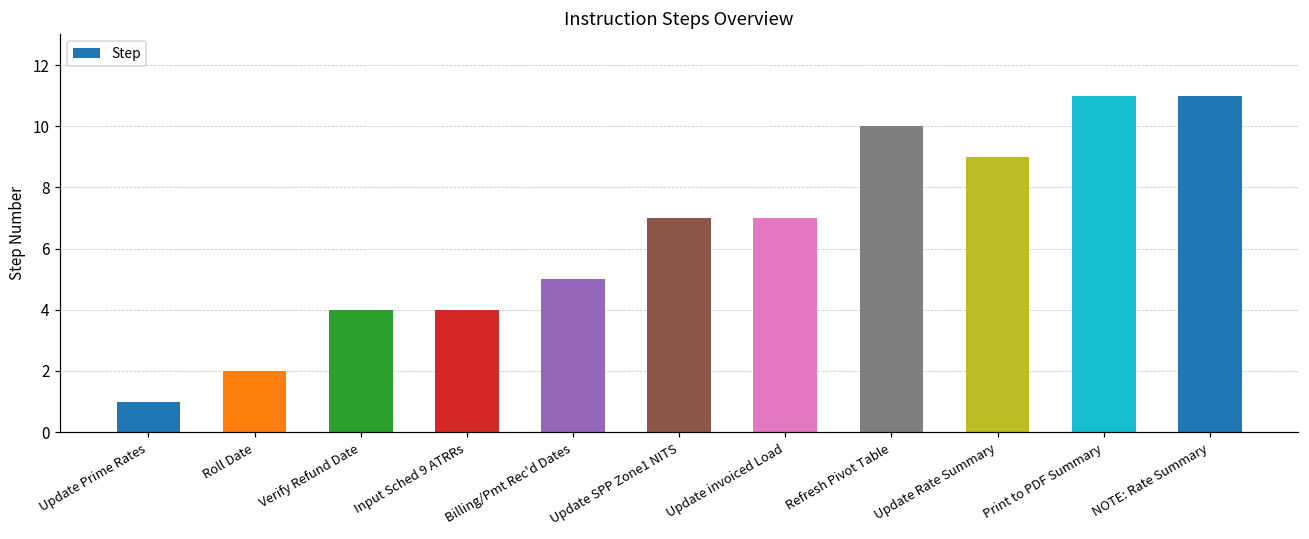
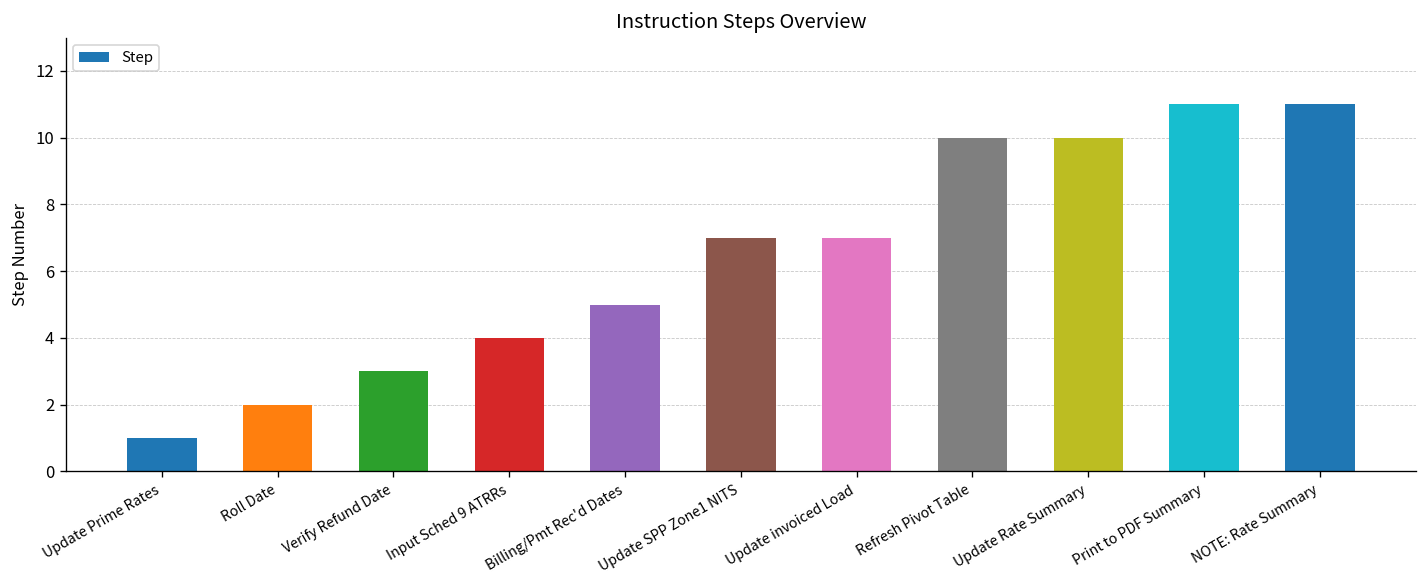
Verify Refund Date: 4 -> 3
Update Rate Summary: 9 -> 10
